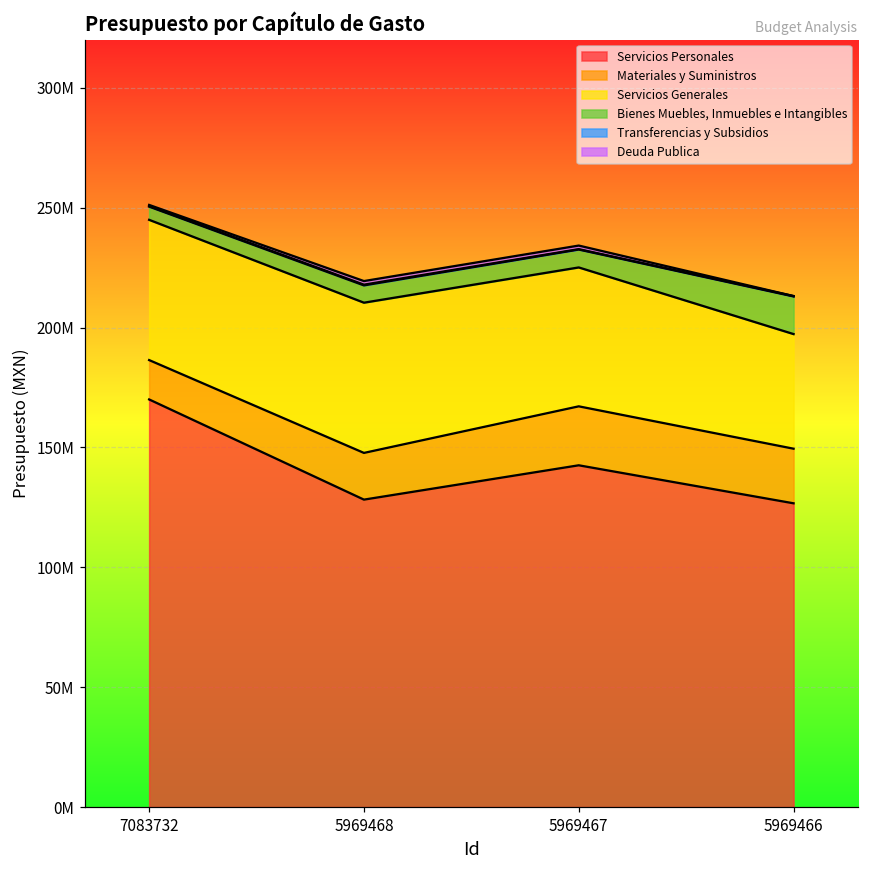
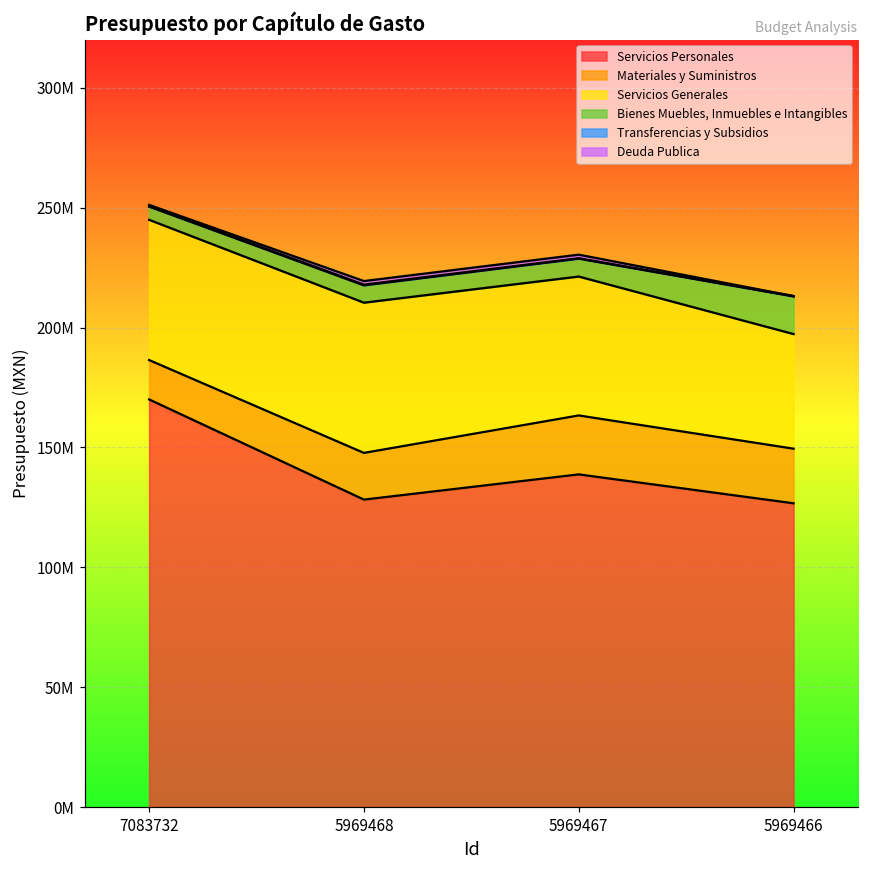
Servicios Personales, 5969467: 143000000 -> 139000000
